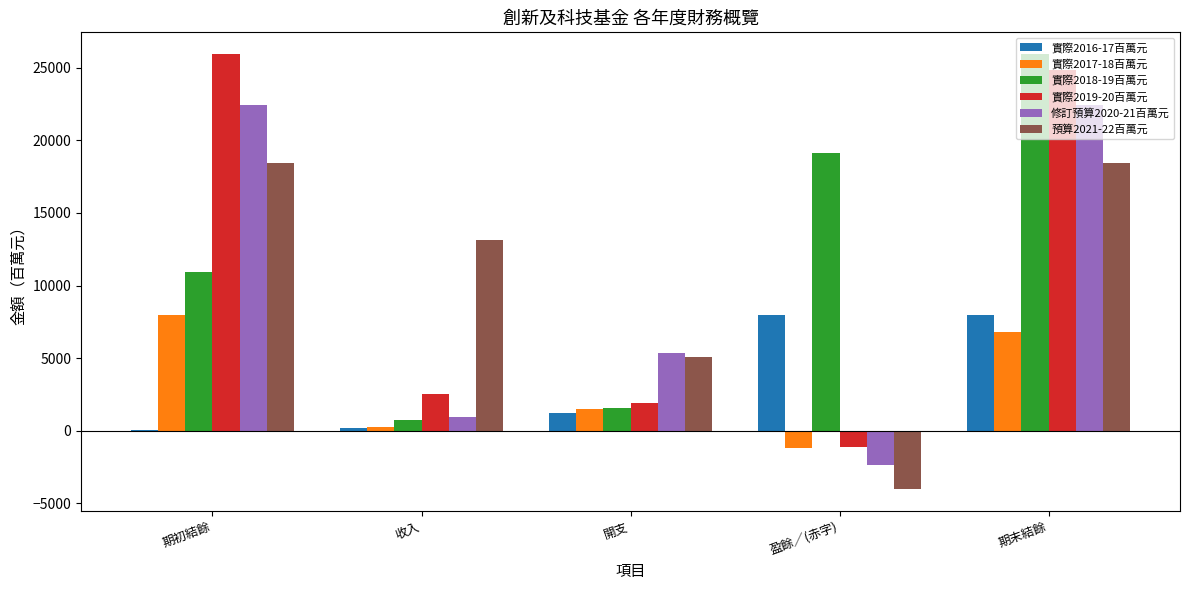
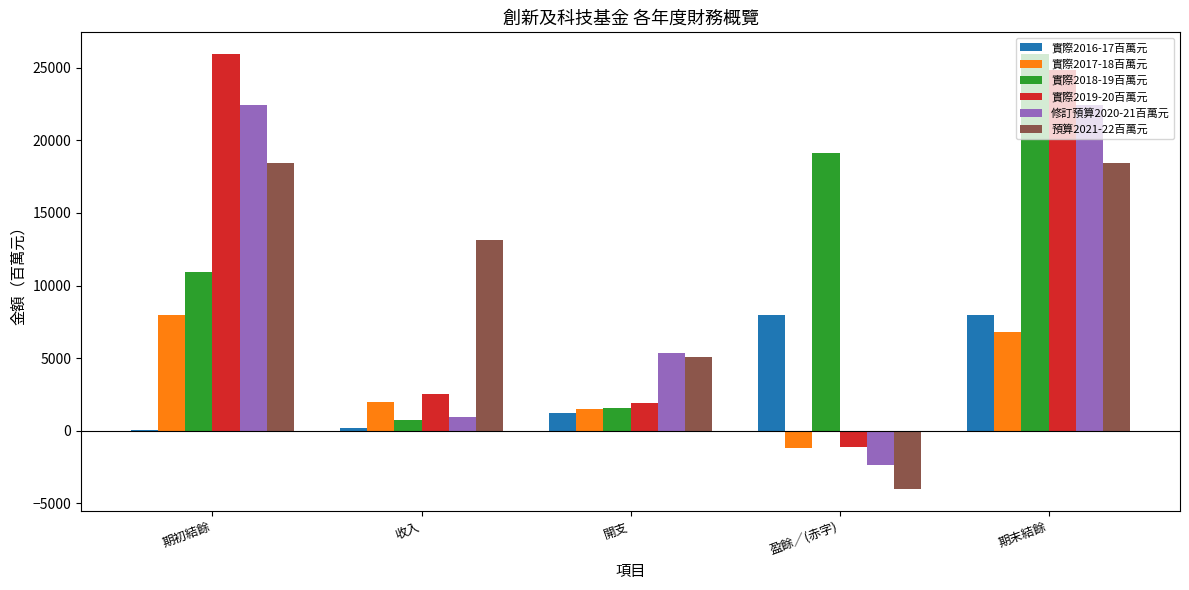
實際2017-18百萬元, 收入: 300 -> 2000
